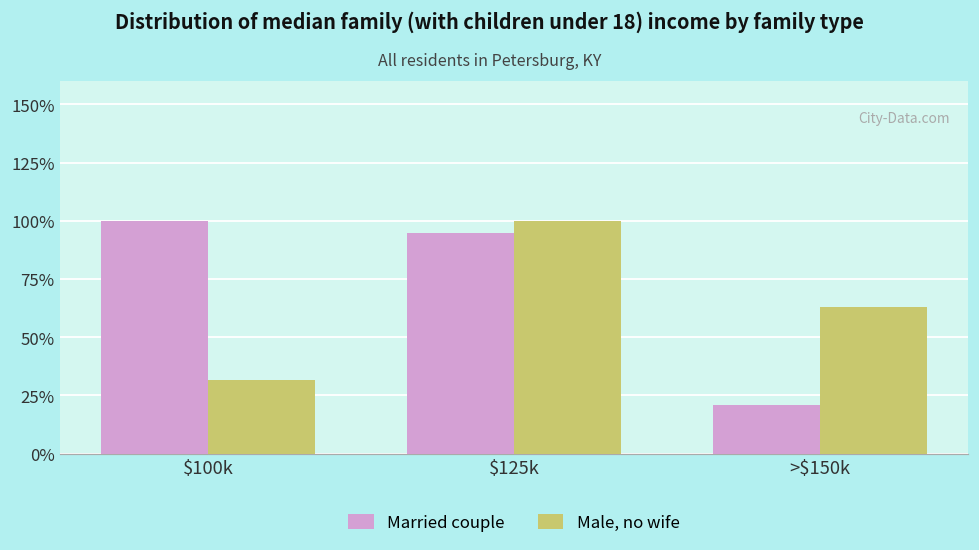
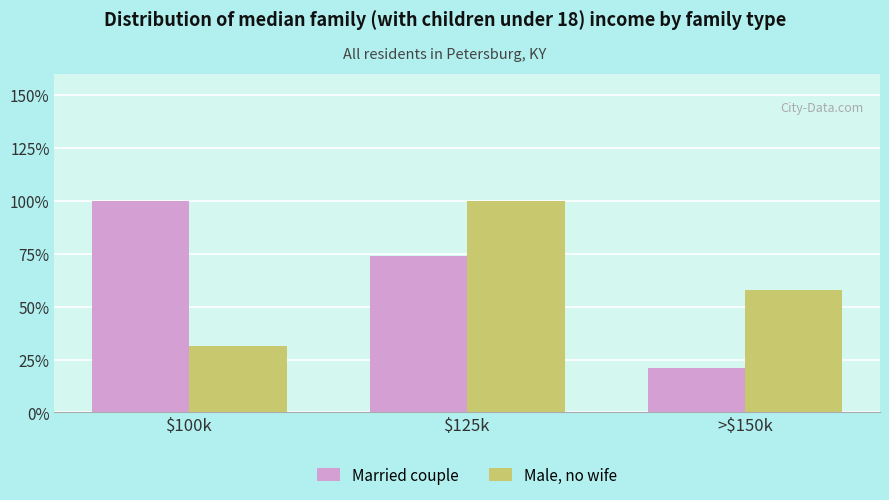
Married couple, $125k: 95% -> 74%
Male, no wife, >$150k: 63% -> 58%
